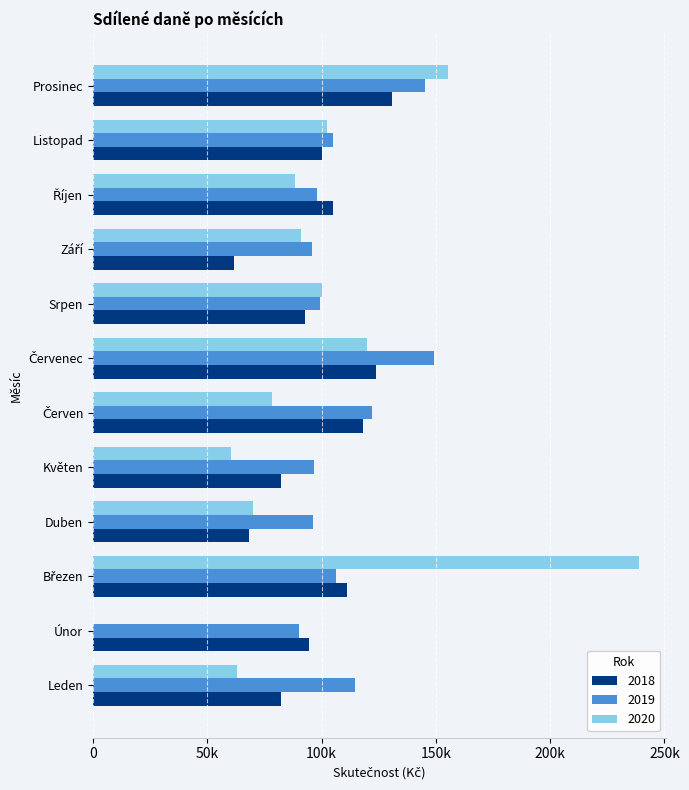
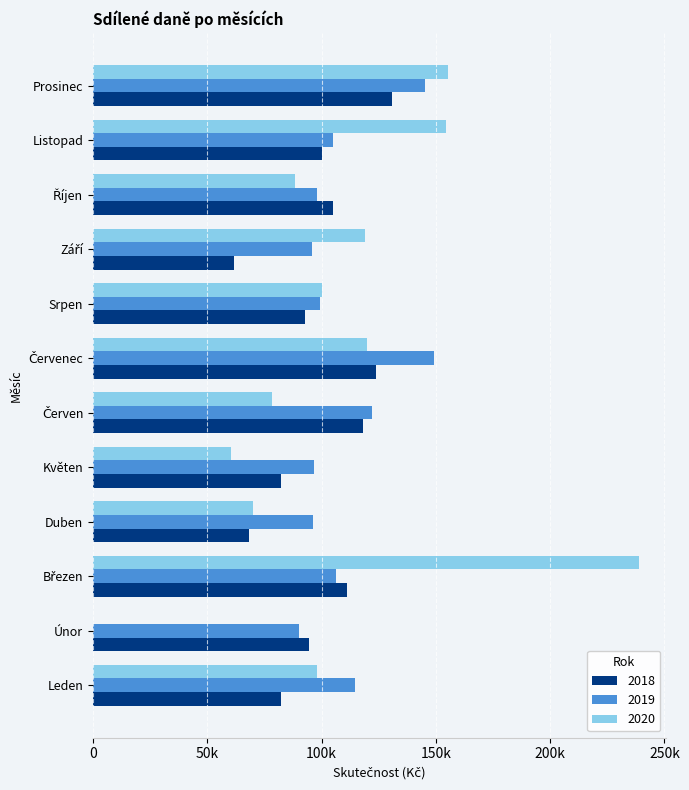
2020, Listopad: 102000 -> 155000
2020, Září: 91000 -> 119000
2020, Leden: 63000 -> 98000
